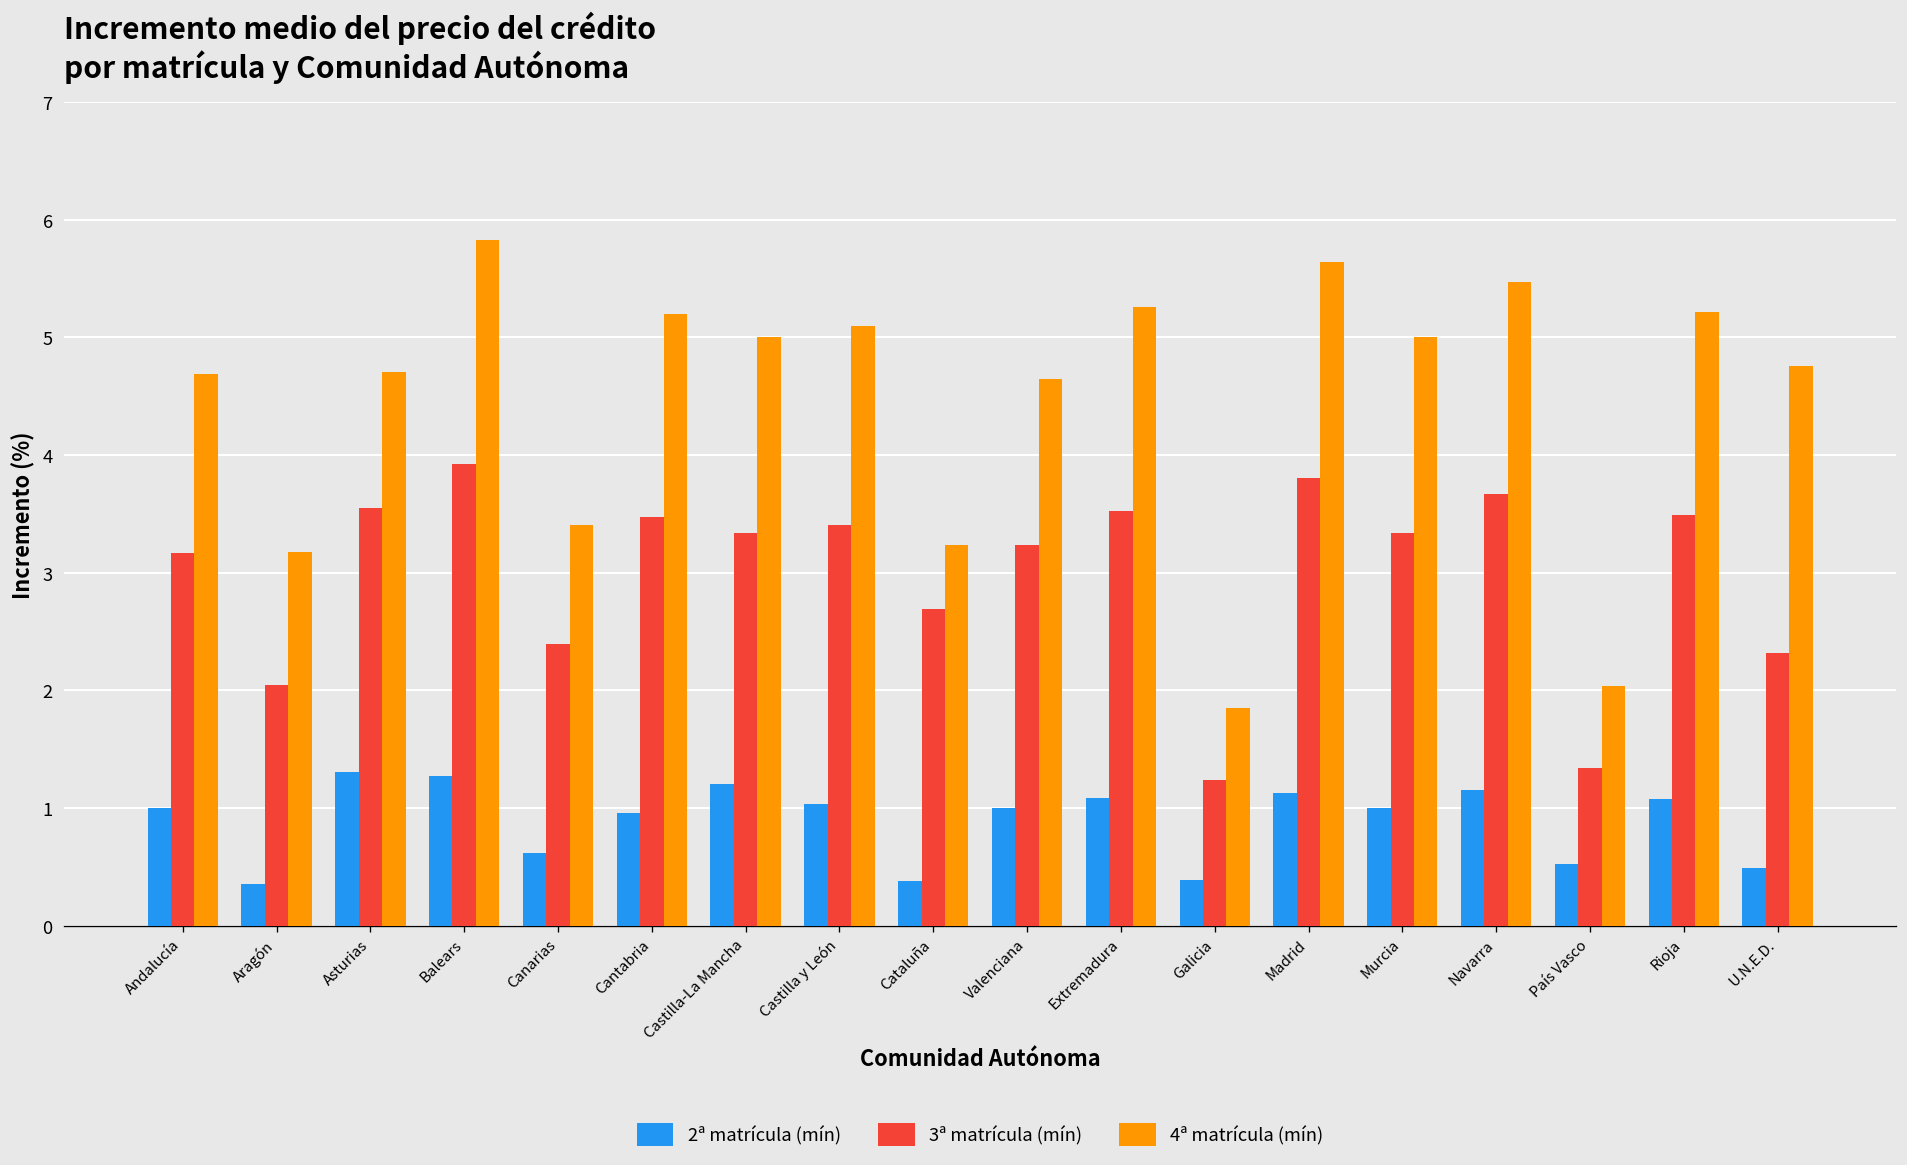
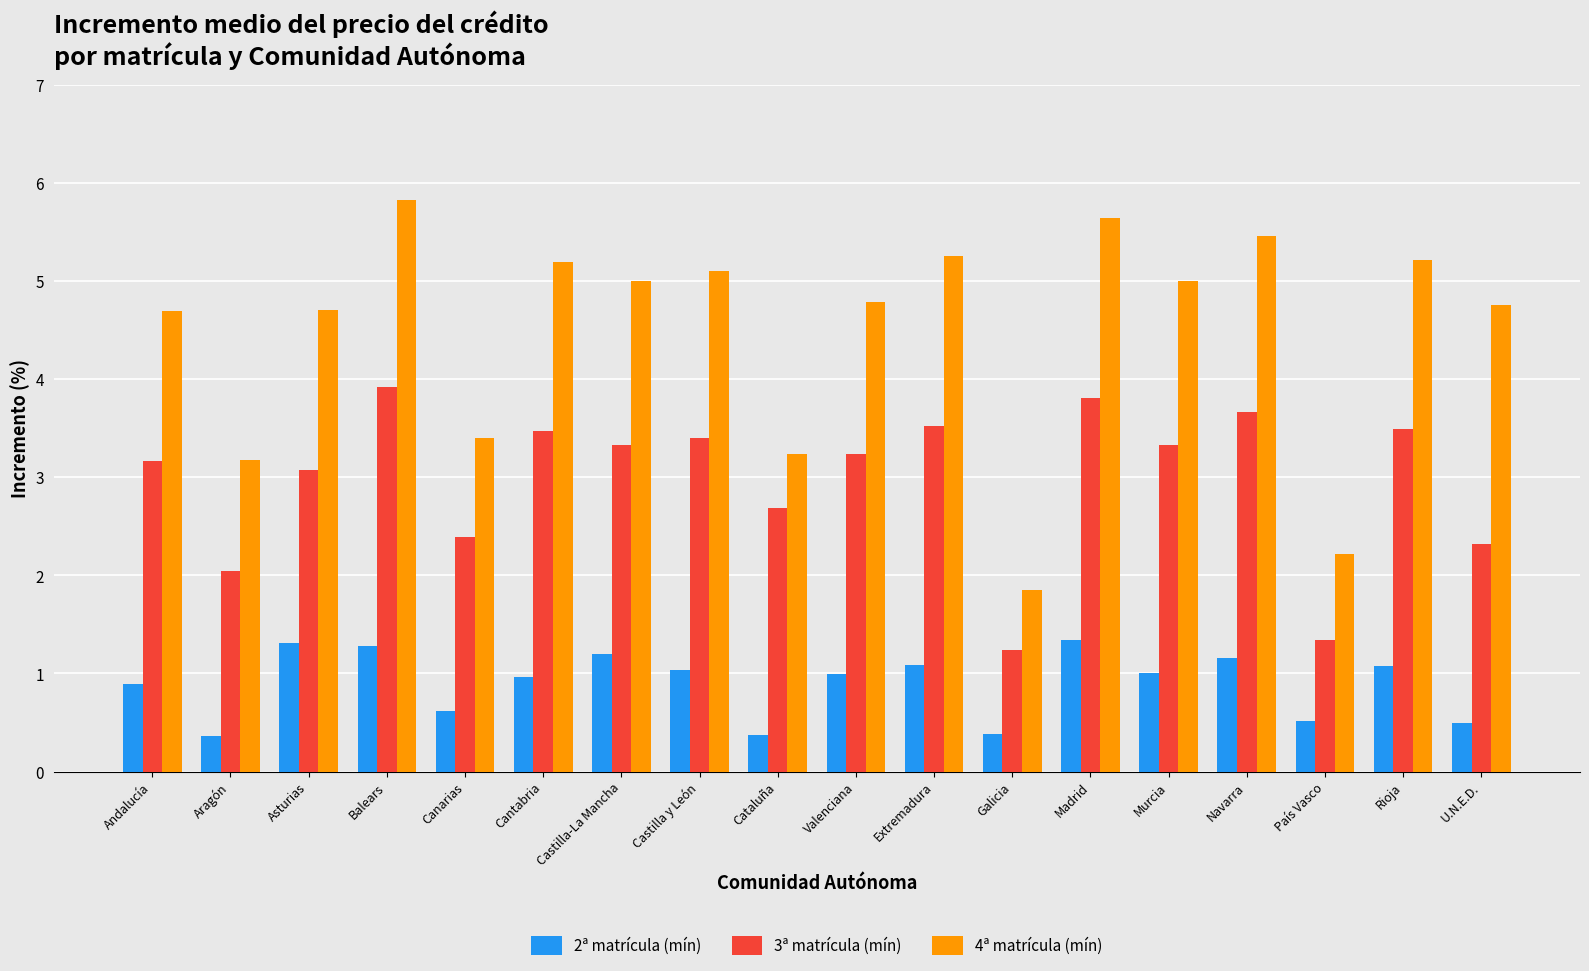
2ª matrícula (mín), Andalucía: 1.0 -> 0.9
3ª matrícula (mín), Asturias: 3.6 -> 3.1
4ª matrícula (mín), Valenciana: 4.6 -> 4.8
2ª matrícula (mín), Madrid: 1.1 -> 1.3
4ª matrícula (mín), País Vasco: 2.0 -> 2.2
